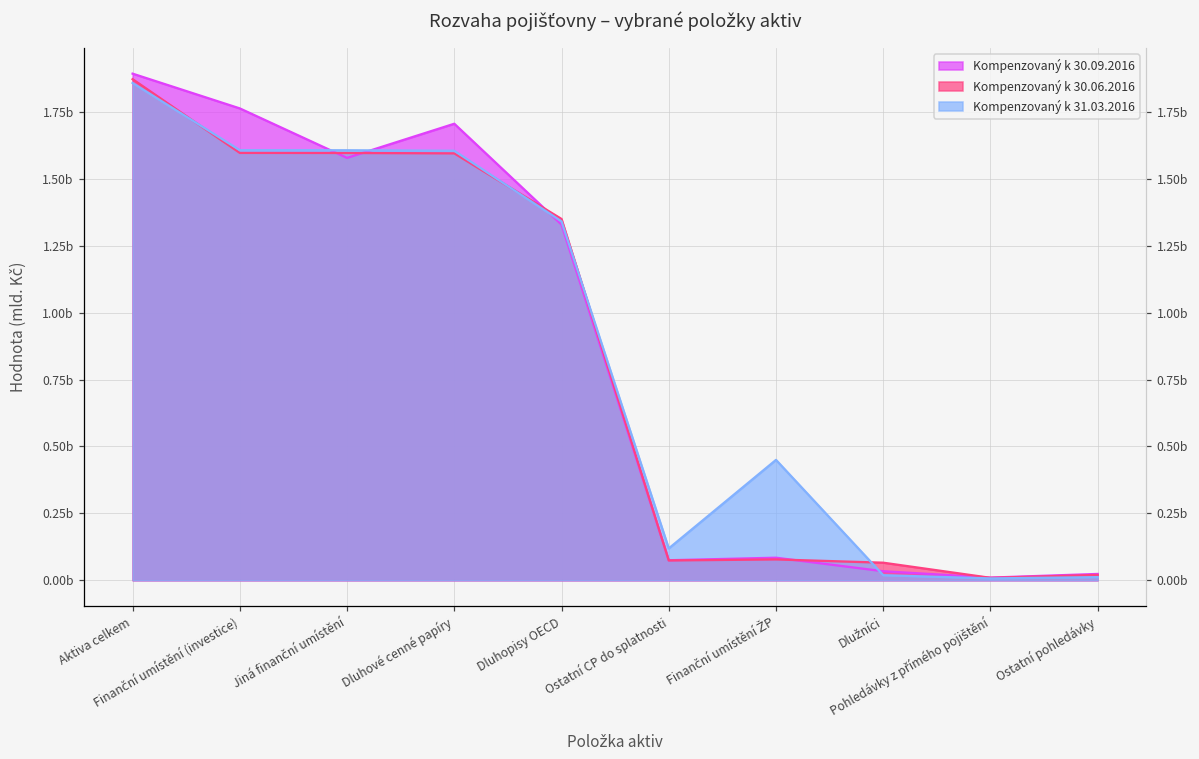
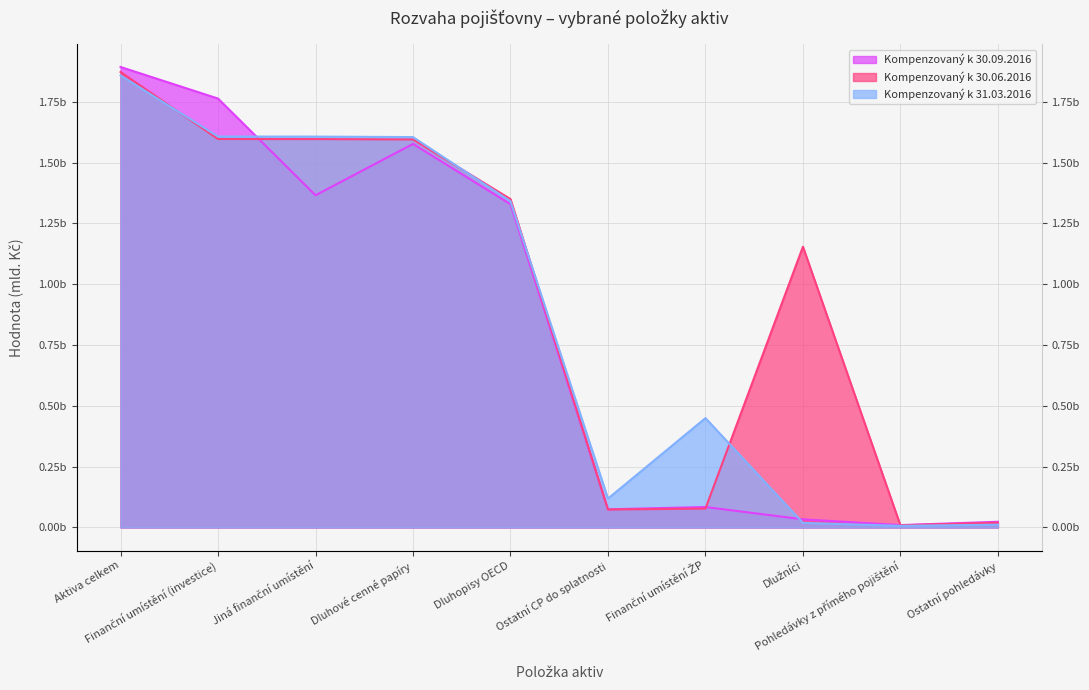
Kompenzovaný k 30.09.2016, Jiná finanční umístění: 1.58b -> 1.37b
Kompenzovaný k 30.09.2016, Dluhové cenné papíry: 1.71b -> 1.58b
Kompenzovaný k 30.06.2016, Dlužníci: 0.07b -> 1.15b
